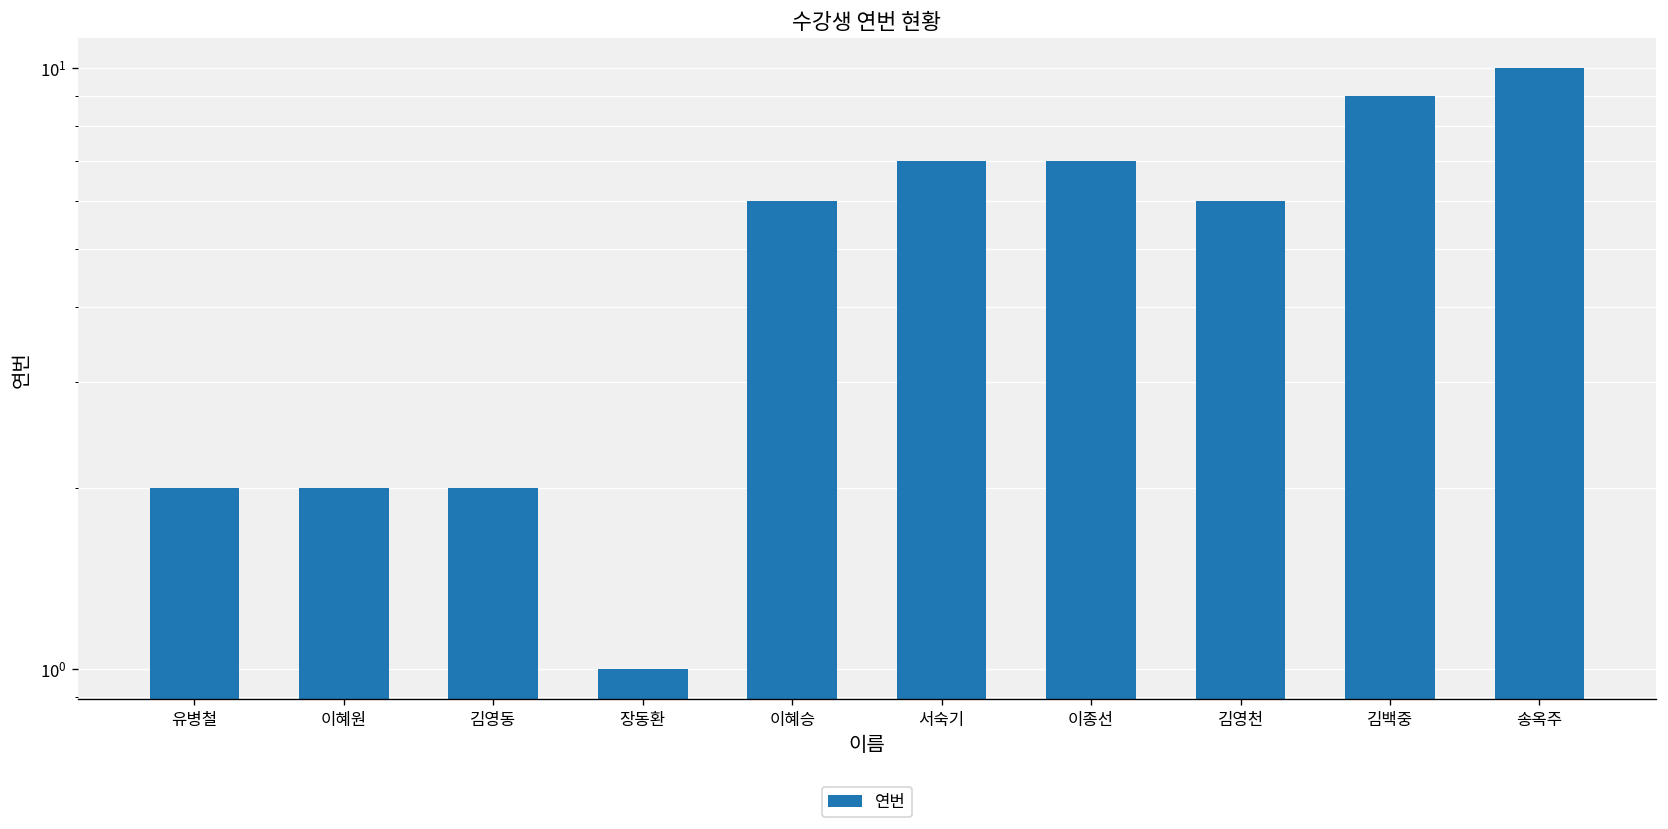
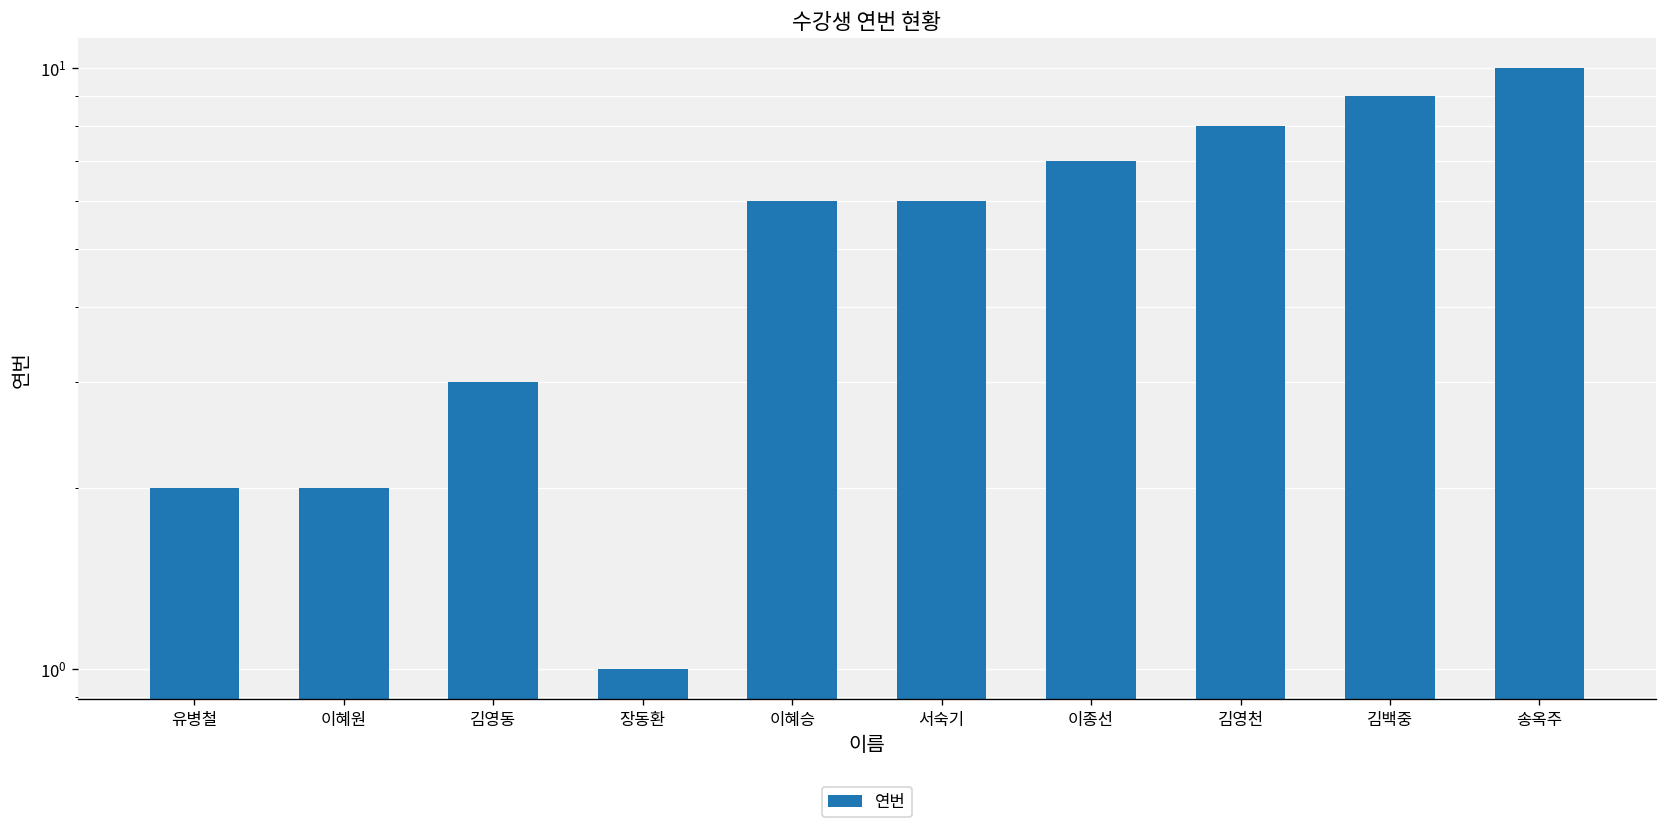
김영동: 2 -> 3
서숙기: 7 -> 6
김영천: 6 -> 8
